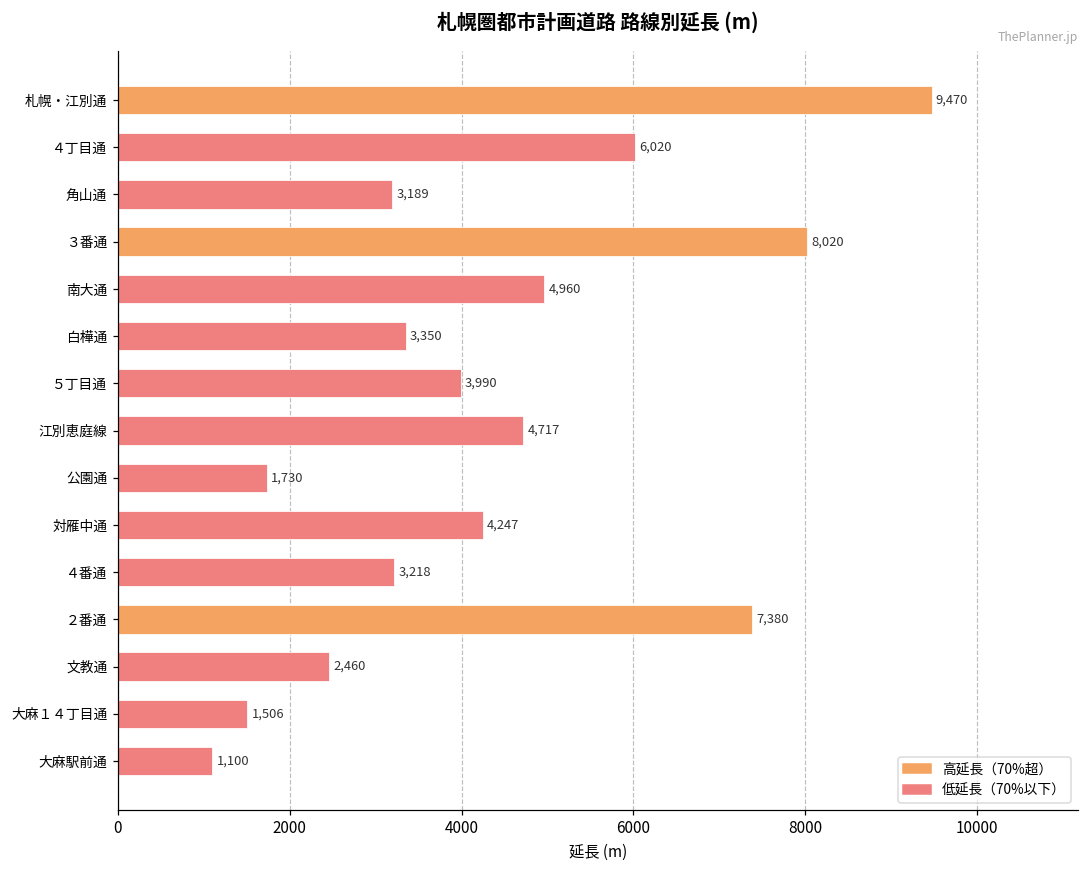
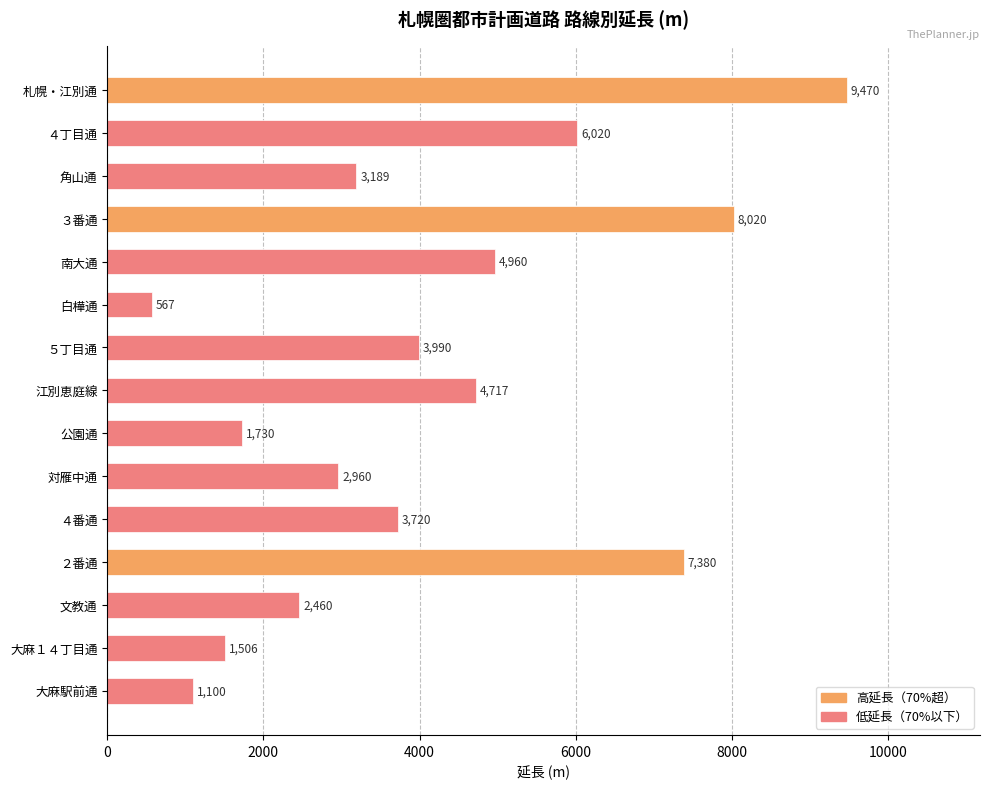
白樺通: 3,350 -> 567
対雁中通: 4,247 -> 2,960
４番通: 3,218 -> 3,720
